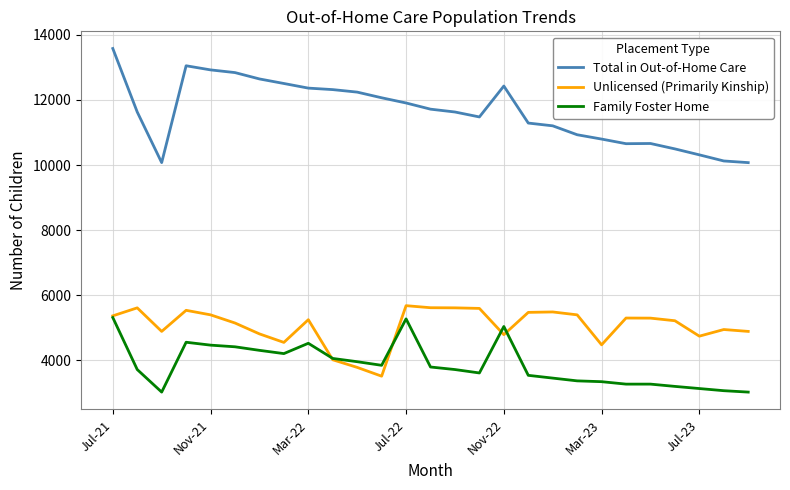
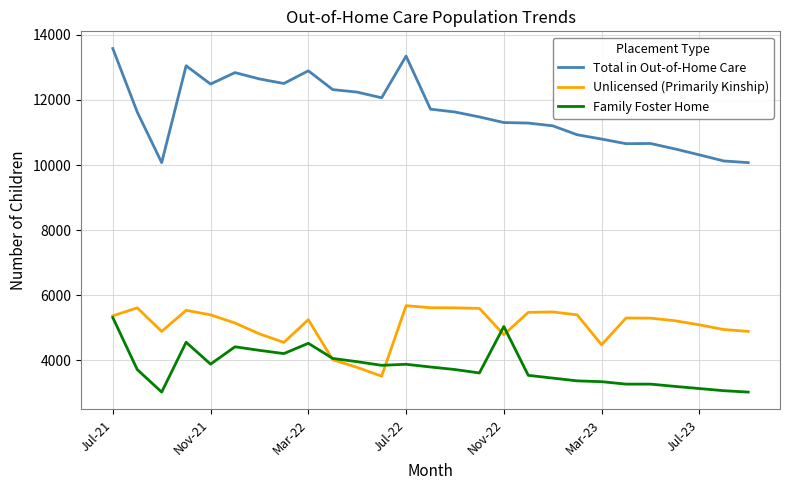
Total in Out-of-Home Care, Nov-21: 12900 -> 12500
Family Foster Home, Nov-21: 4500 -> 3900
Total in Out-of-Home Care, Mar-22: 12400 -> 12900
Total in Out-of-Home Care, Jul-22: 11900 -> 13300
Family Foster Home, Jul-22: 5300 -> 3900
Total in Out-of-Home Care, Nov-22: 12400 -> 11300
Unlicensed (Primarily Kinship), Jul-23: 4700 -> 5100
